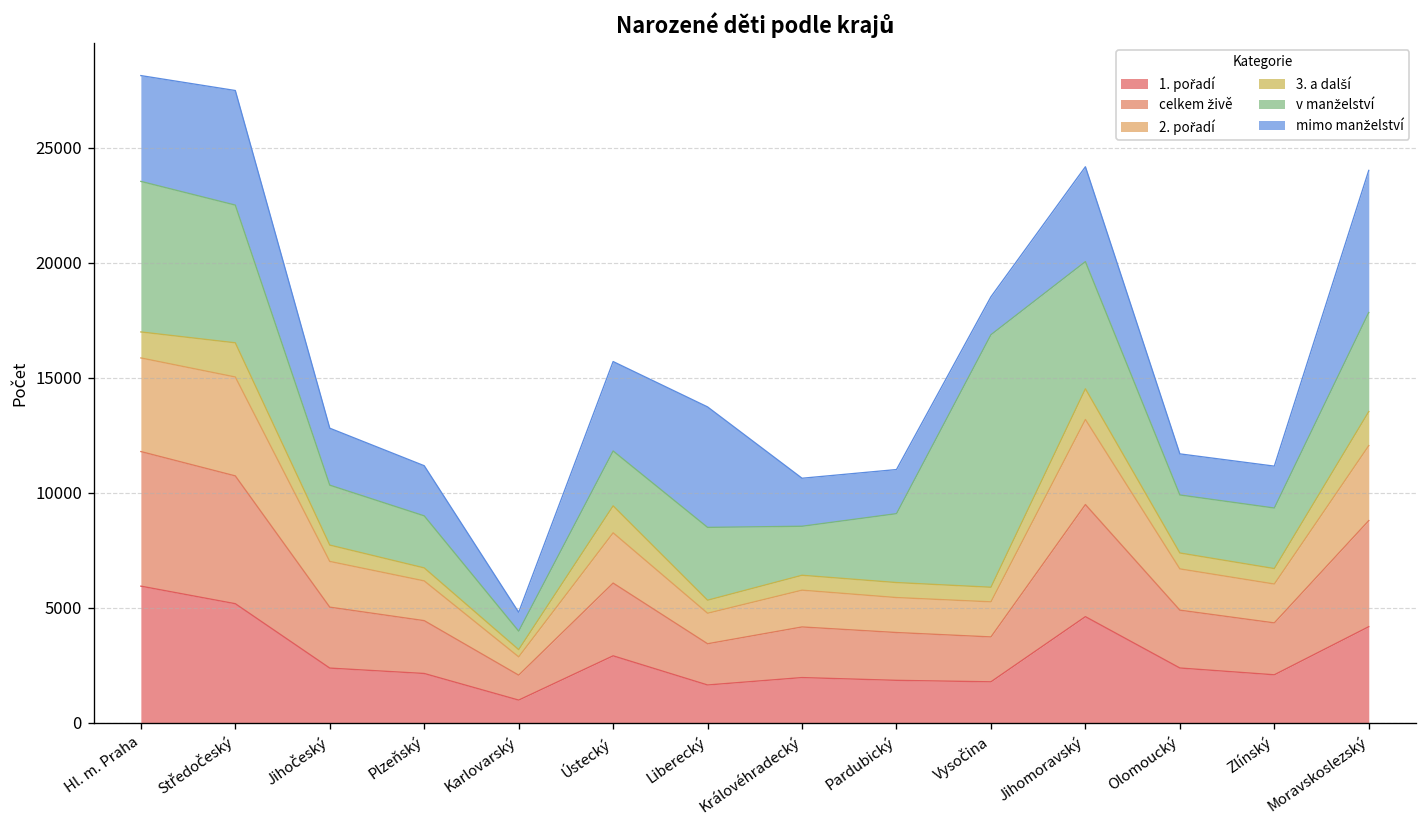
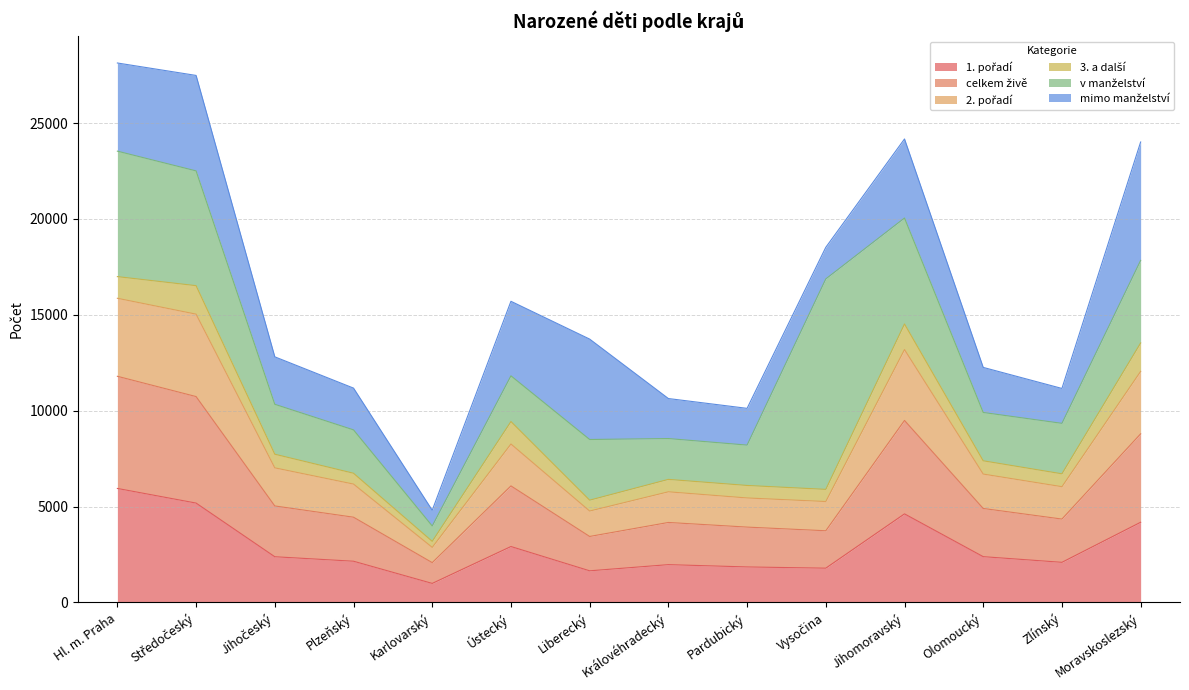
v manželství, Pardubický: 3000 -> 2100
mimo manželství, Olomoucký: 1800 -> 2400
